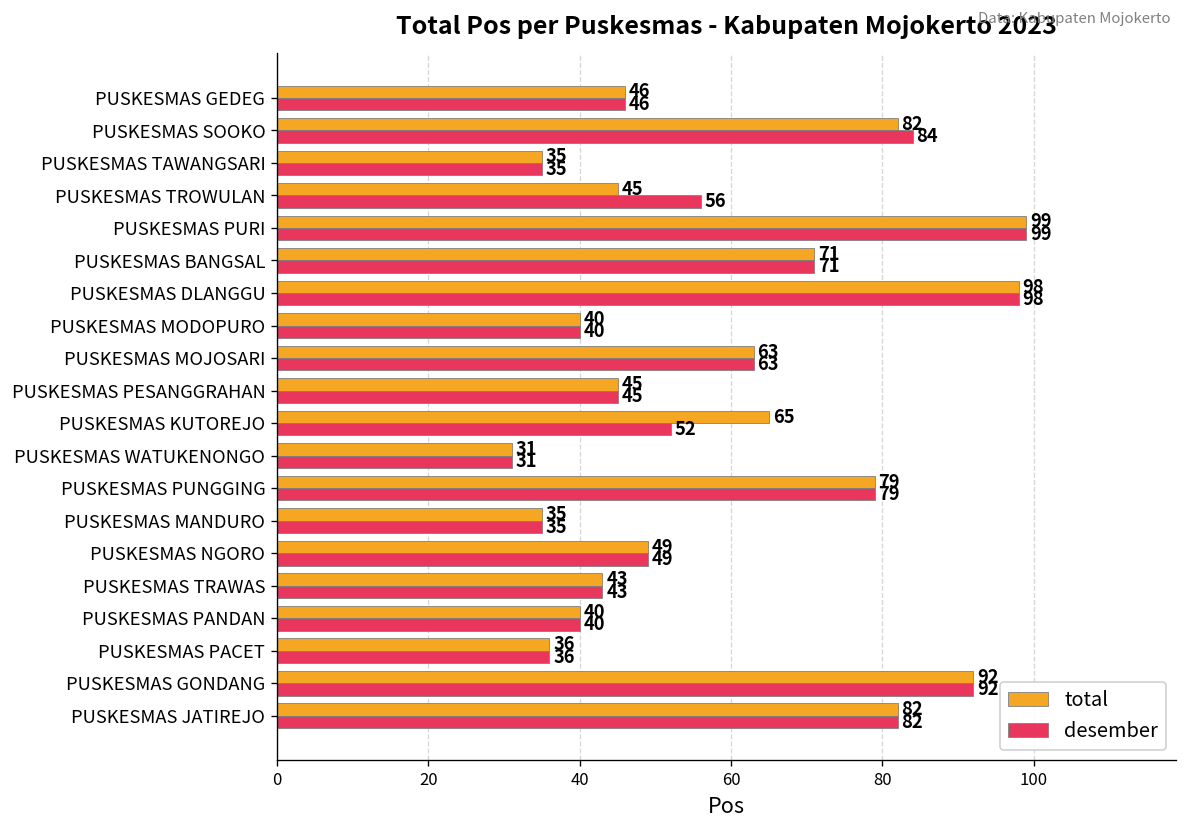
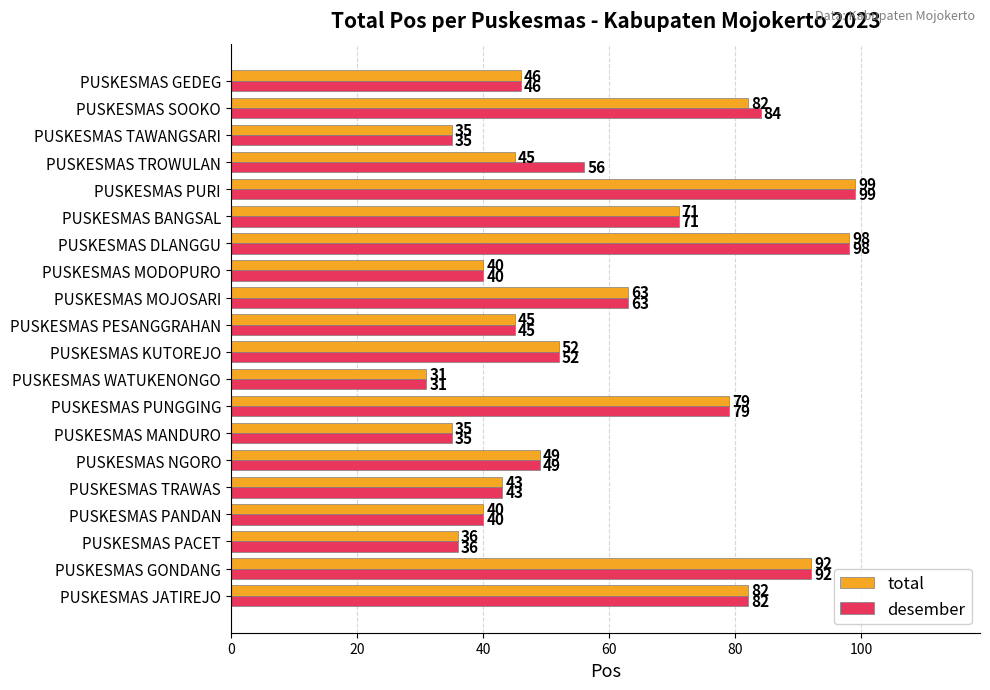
total, PUSKESMAS KUTOREJO: 65 -> 52
